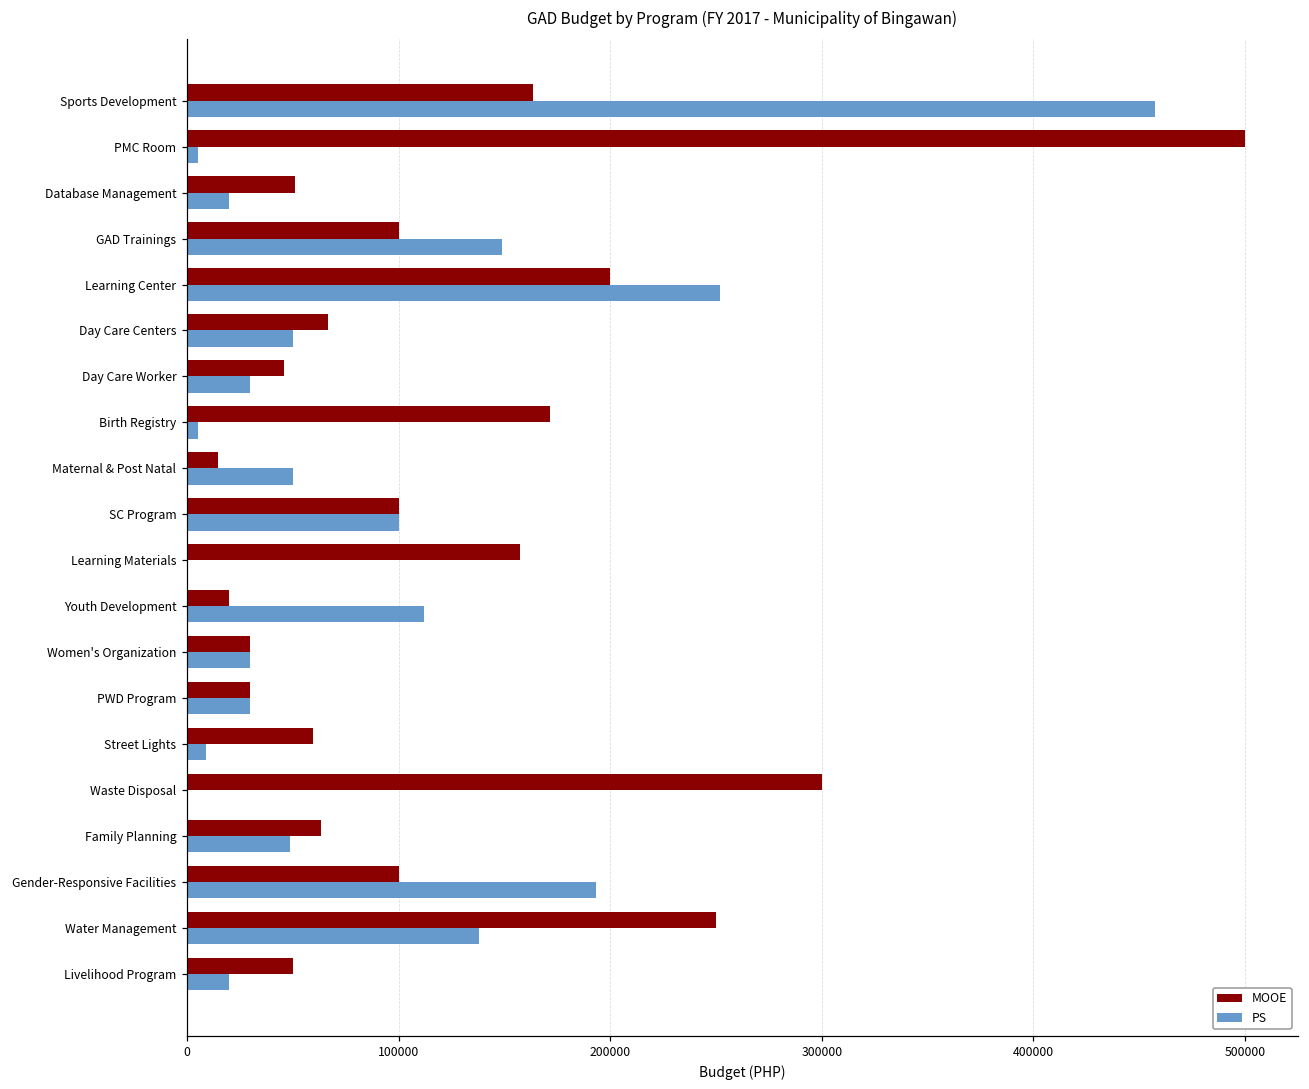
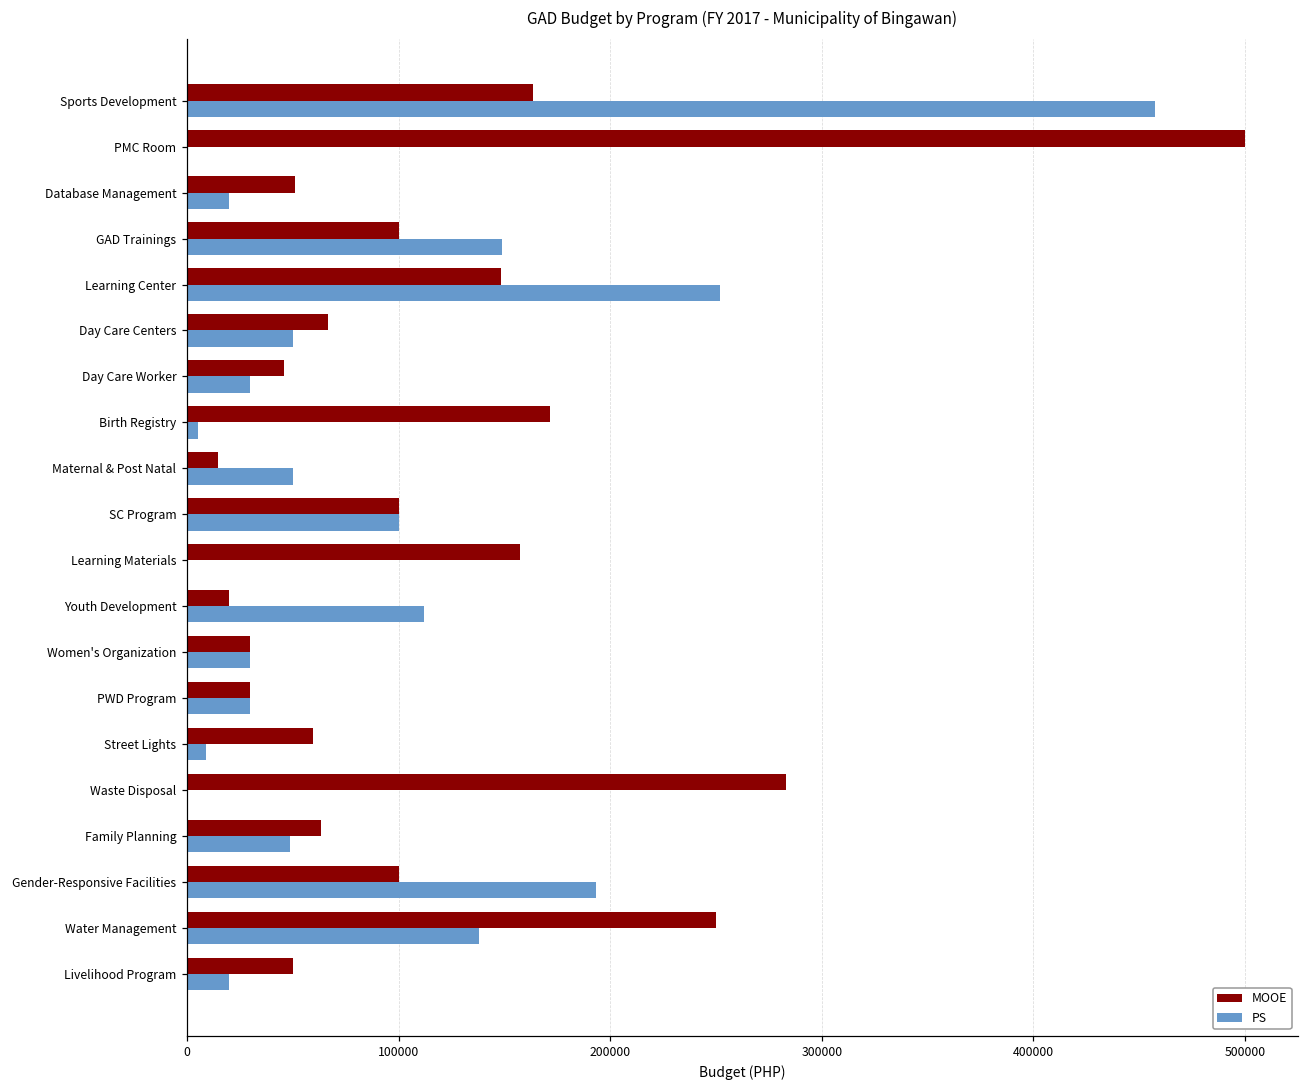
PS, PMC Room: 5000 -> 0
MOOE, Learning Center: 200000 -> 148000
MOOE, Waste Disposal: 300000 -> 283000
